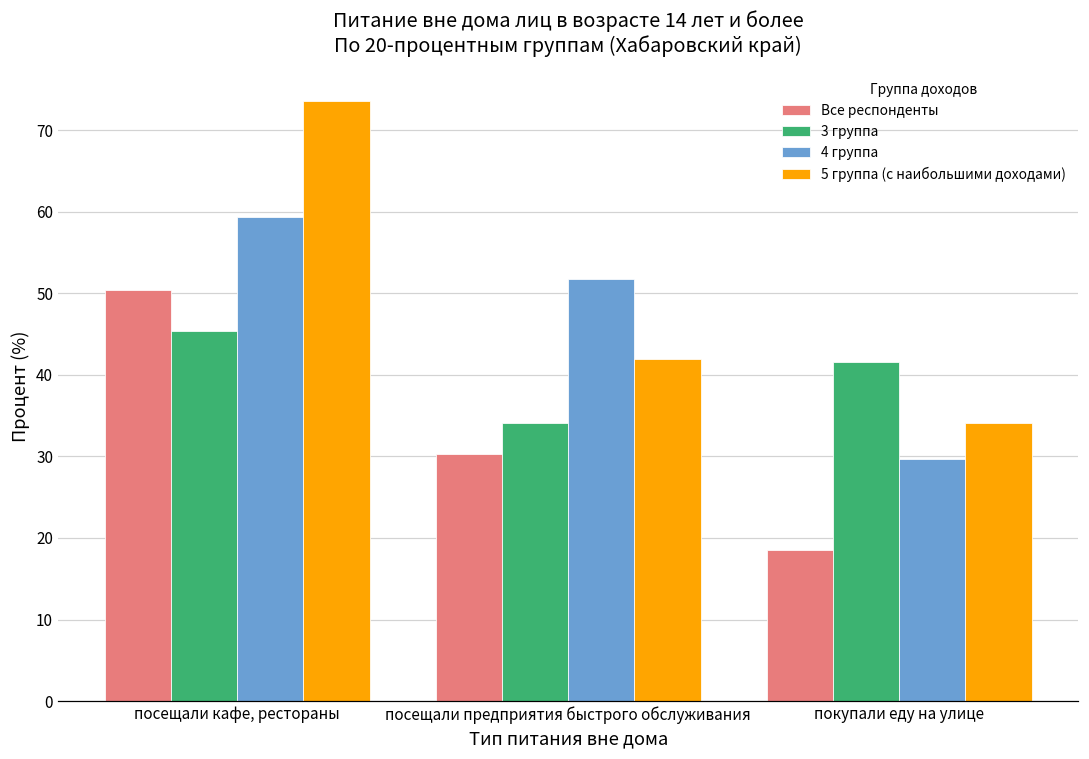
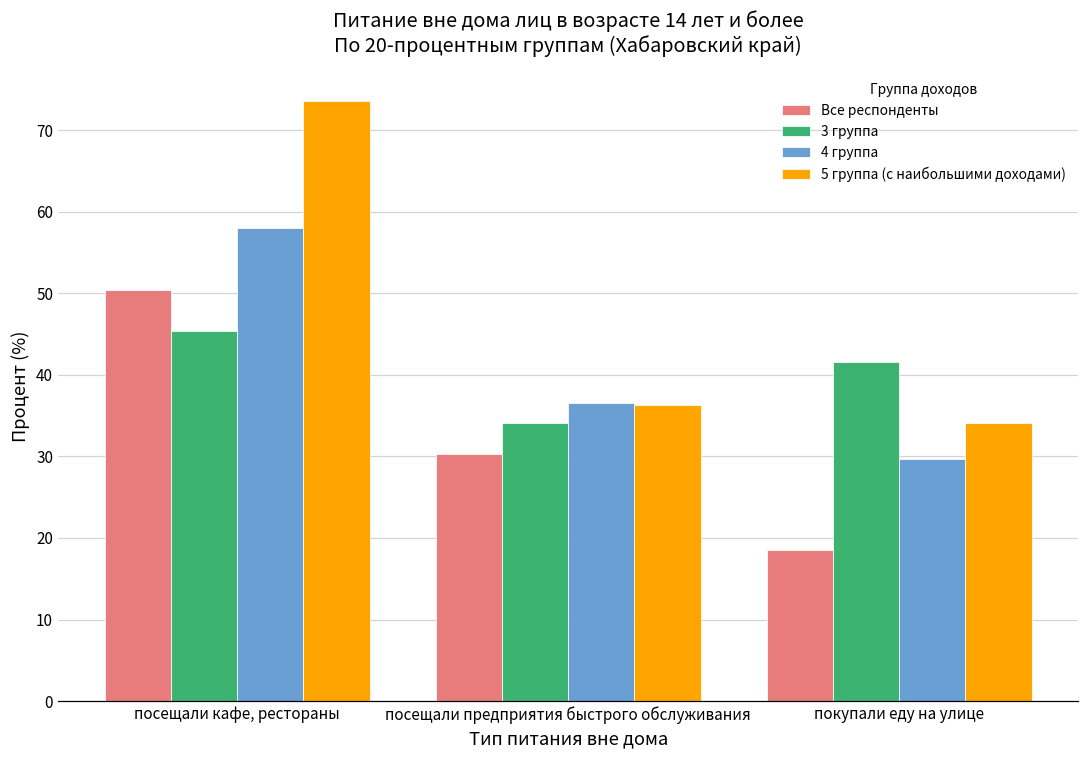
4 группа, посещали кафе, рестораны: 59 -> 58
4 группа, посещали предприятия быстрого обслуживания: 52 -> 37
5 группа (с наибольшими доходами), посещали предприятия быстрого обслуживания: 42 -> 36
